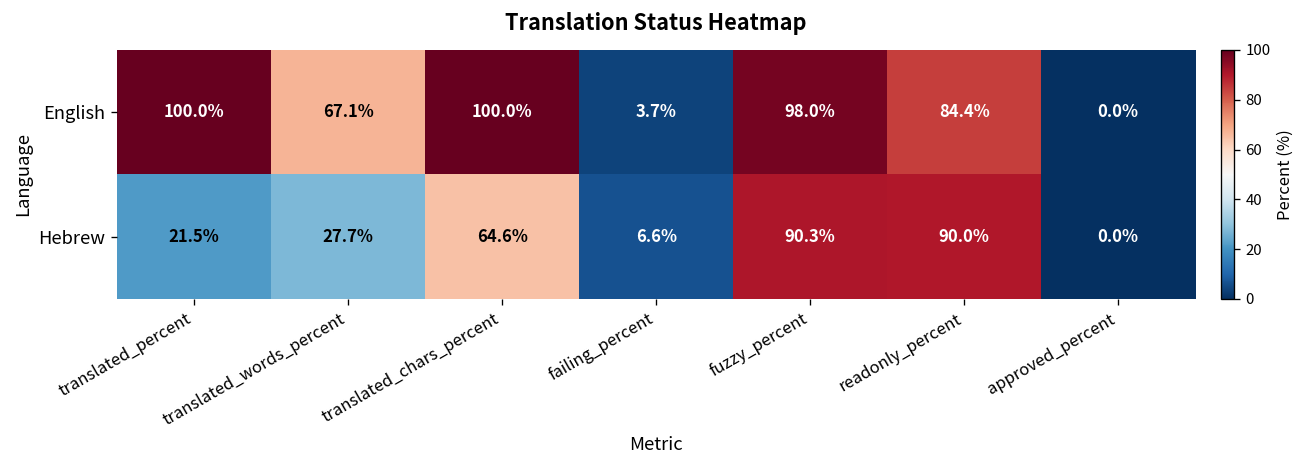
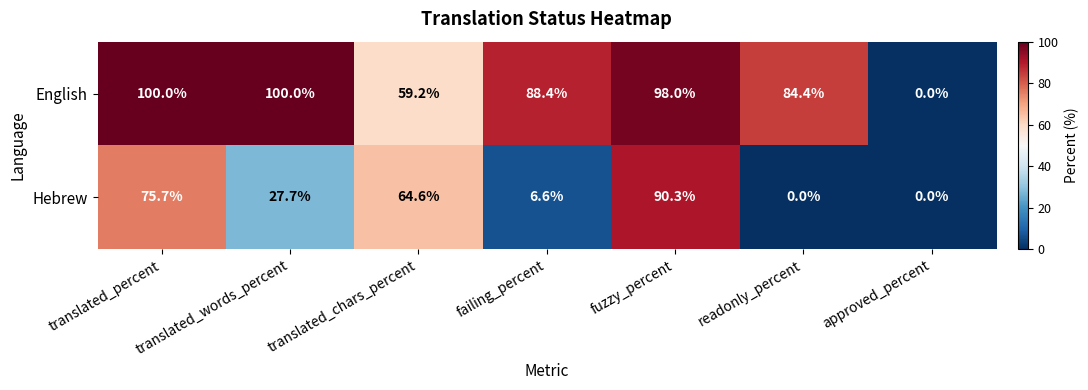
English, translated_words_percent: 67.1% -> 100.0%
English, translated_chars_percent: 100.0% -> 59.2%
English, failing_percent: 3.7% -> 88.4%
Hebrew, translated_percent: 21.5% -> 75.7%
Hebrew, readonly_percent: 90.0% -> 0.0%
